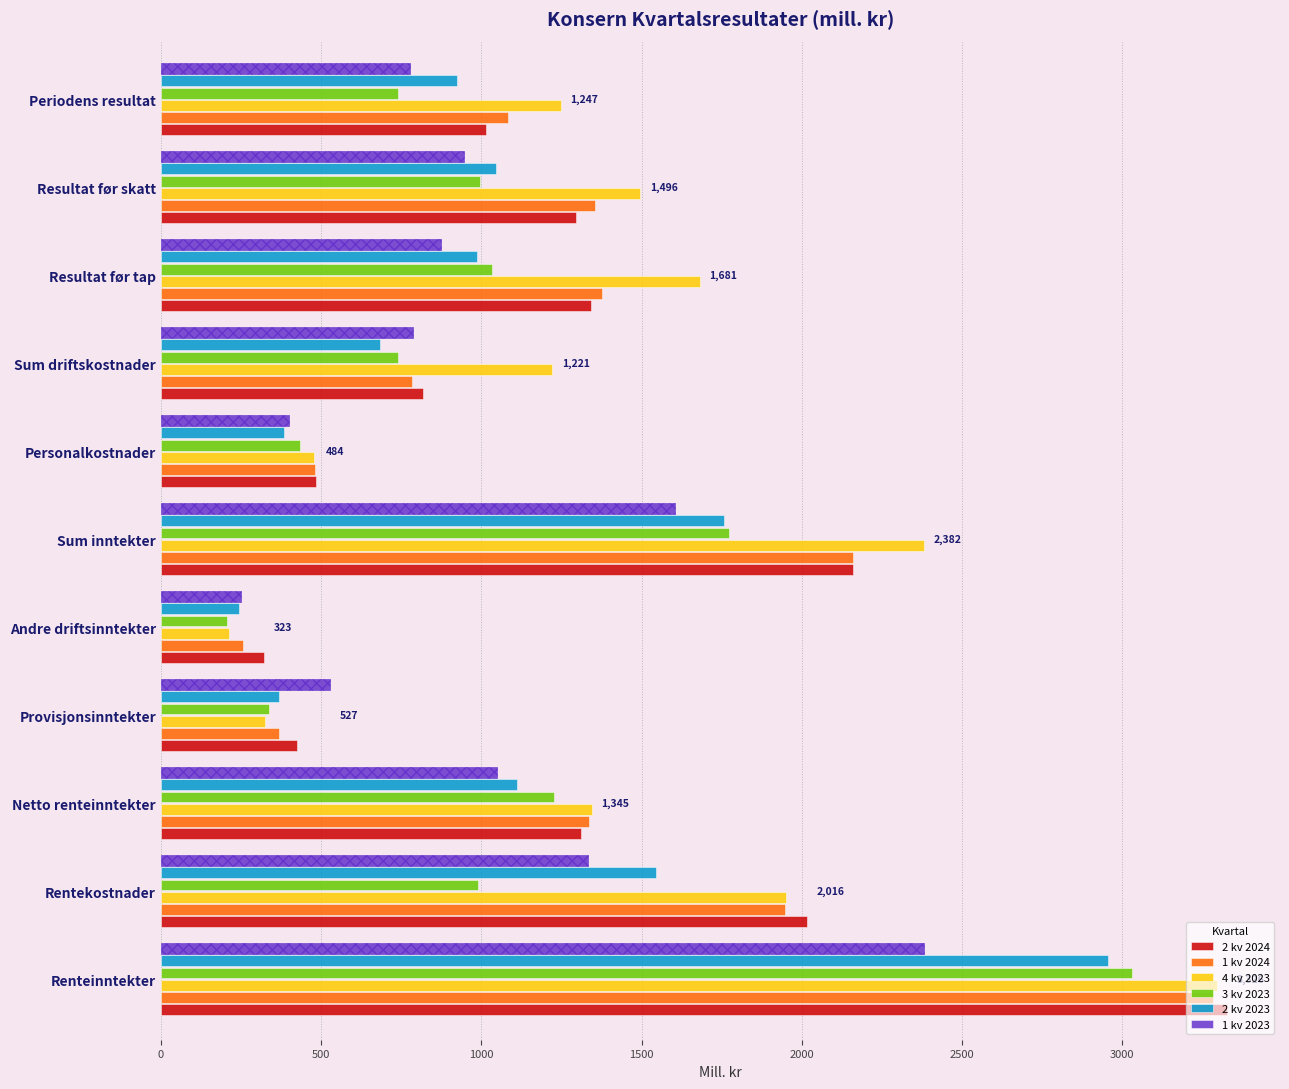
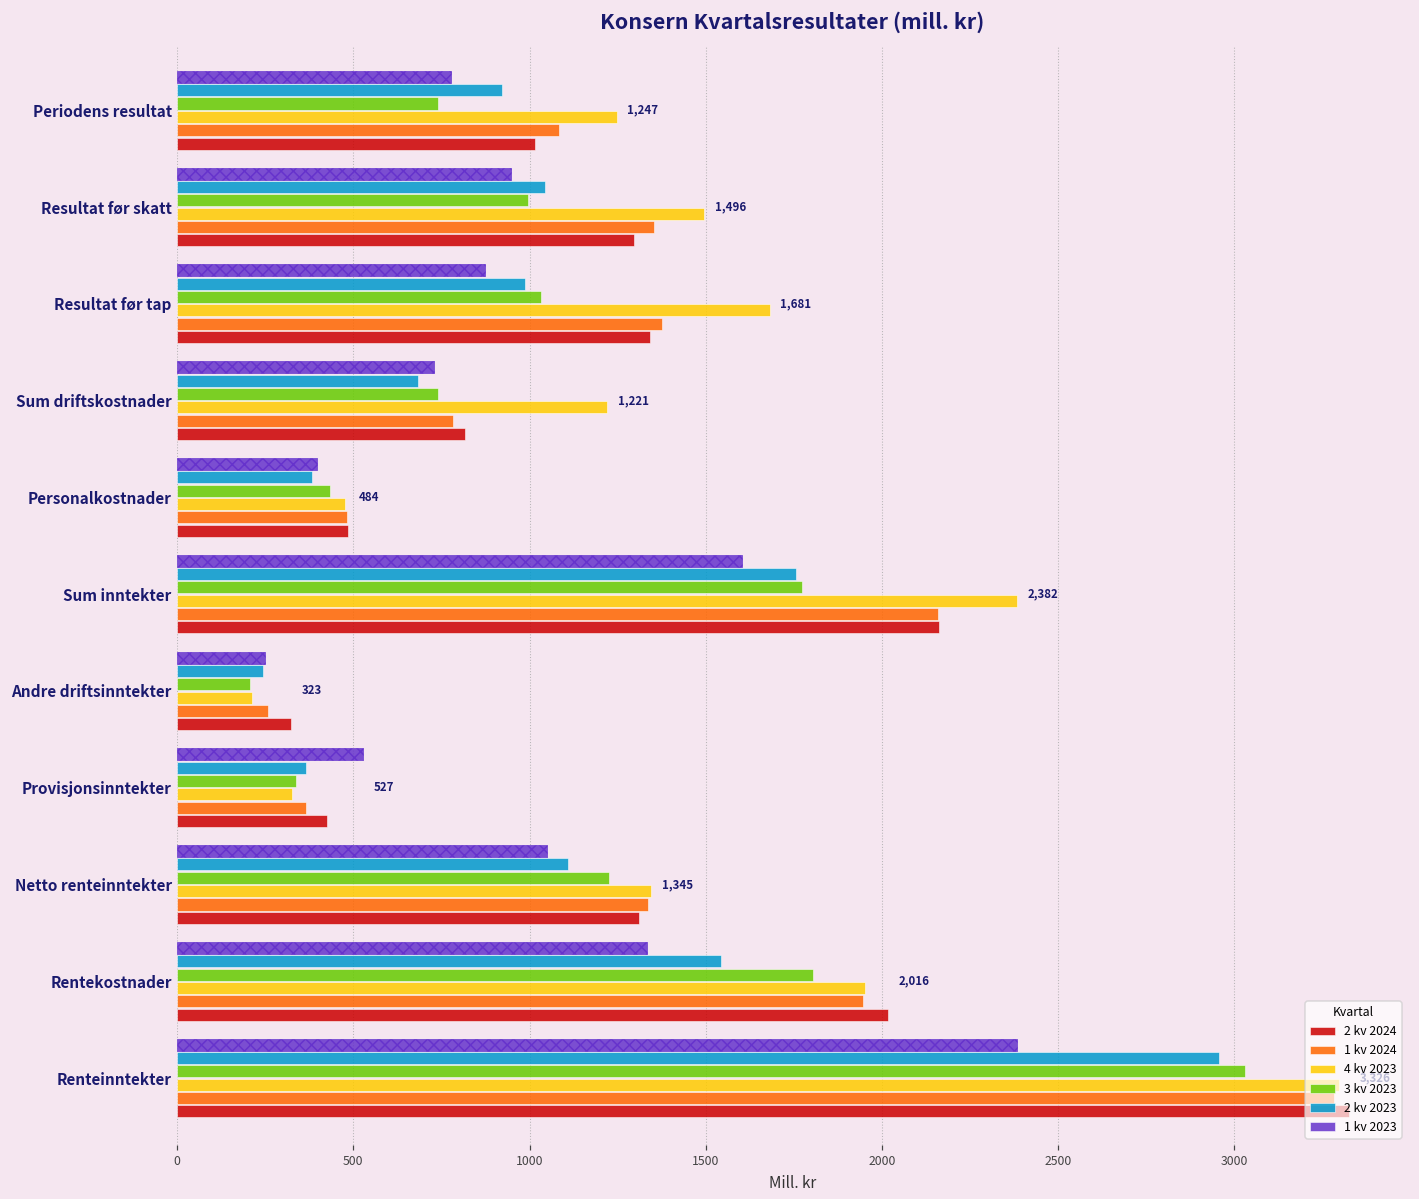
1 kv 2023, Sum driftskostnader: 790 -> 730
3 kv 2023, Rentekostnader: 990 -> 1800
